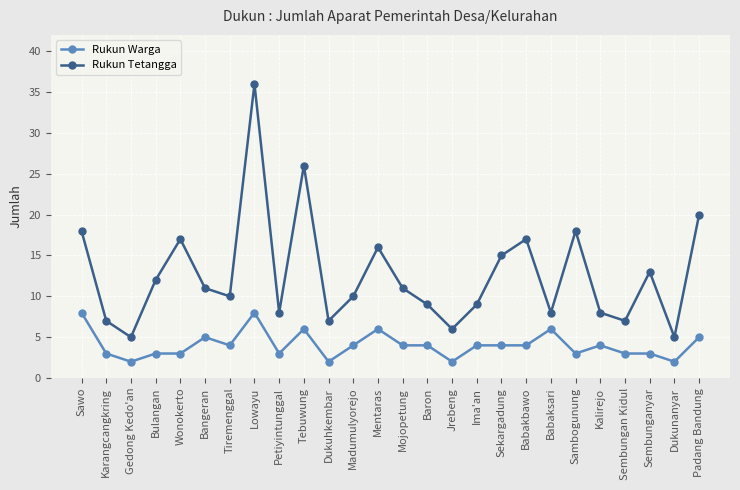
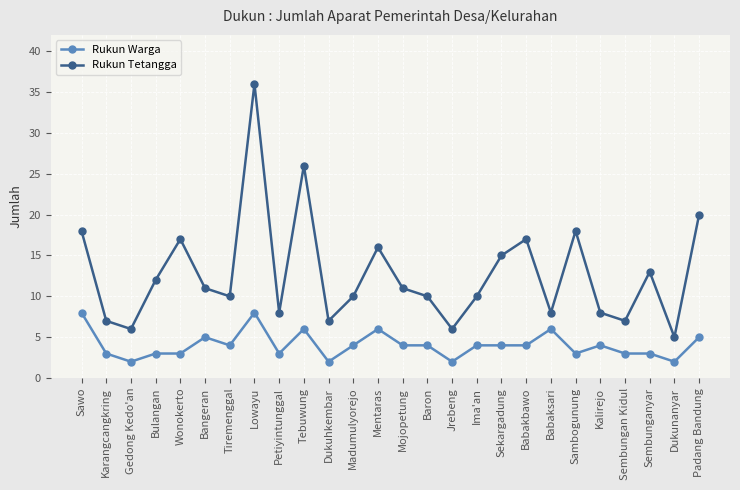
Rukun Tetangga, Gedong Kedo'an: 5 -> 6
Rukun Tetangga, Baron: 9 -> 10
Rukun Tetangga, Ima'an: 9 -> 10
